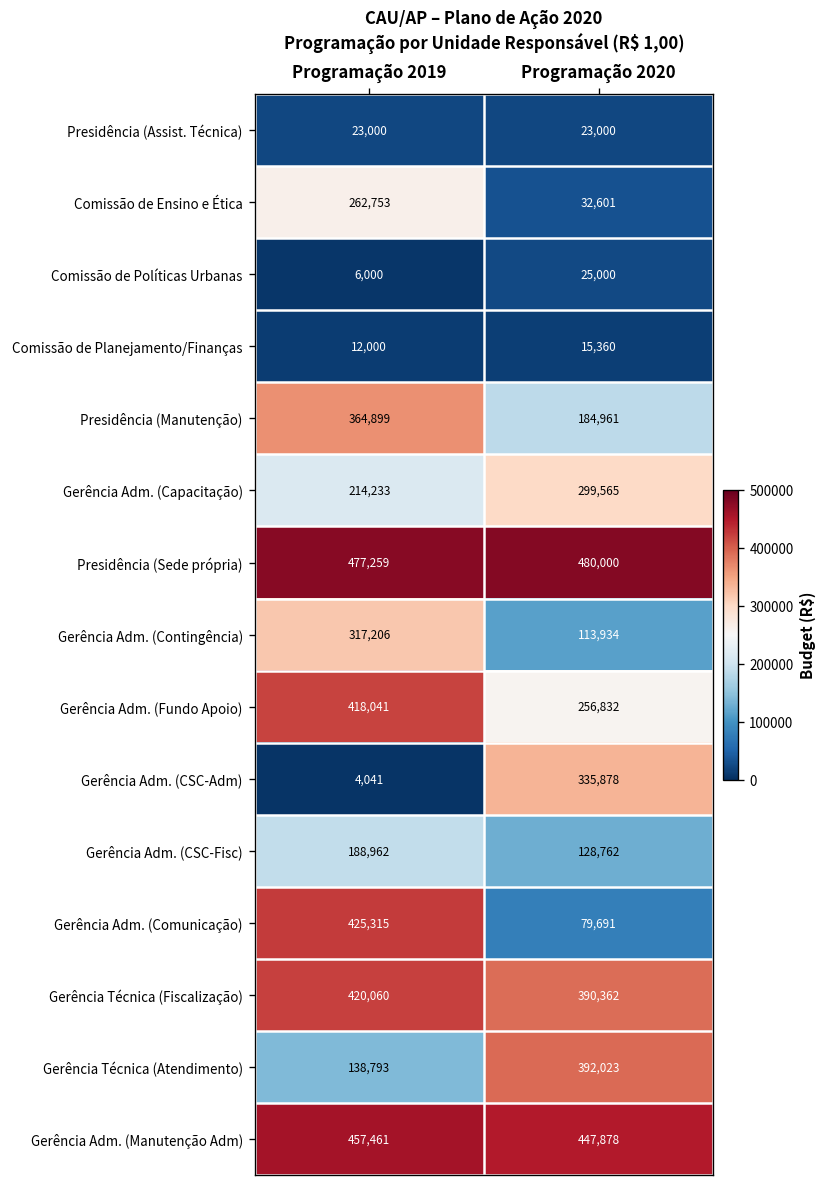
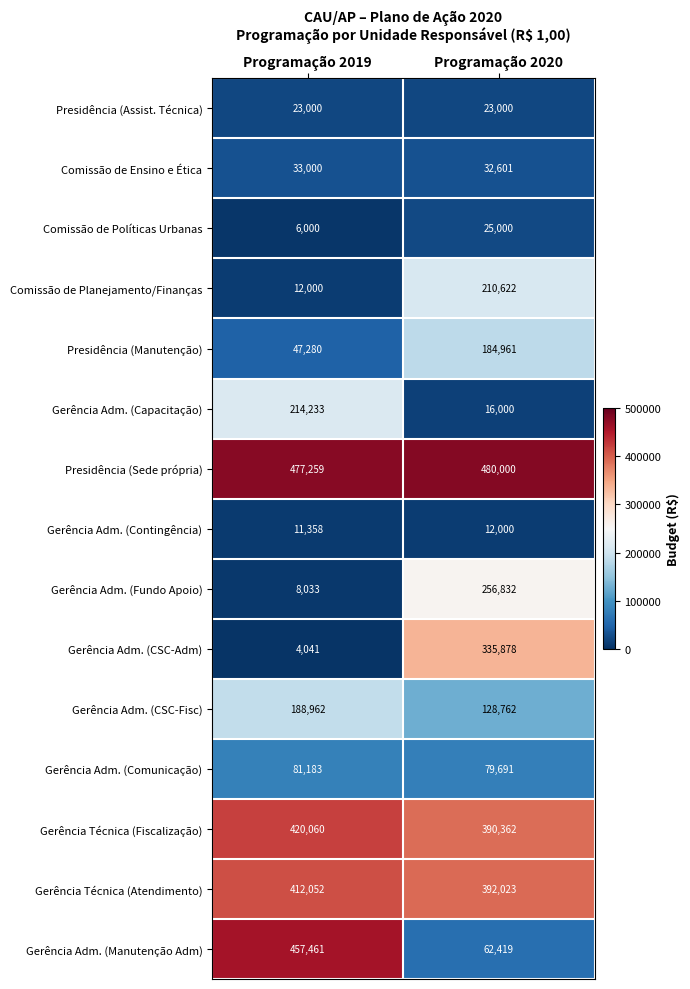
Comissão de Ensino e Ética, Programação 2019: 262,753 -> 33,000
Comissão de Planejamento/Finanças, Programação 2020: 15,360 -> 210,622
Presidência (Manutenção), Programação 2019: 364,899 -> 47,280
Gerência Adm. (Capacitação), Programação 2020: 299,565 -> 16,000
Gerência Adm. (Contingência), Programação 2019: 317,206 -> 11,358
Gerência Adm. (Contingência), Programação 2020: 113,934 -> 12,000
Gerência Adm. (Fundo Apoio), Programação 2019: 418,041 -> 8,033
Gerência Adm. (Comunicação), Programação 2019: 425,315 -> 81,183
Gerência Técnica (Atendimento), Programação 2019: 138,793 -> 412,052
Gerência Adm. (Manutenção Adm), Programação 2020: 447,878 -> 62,419
